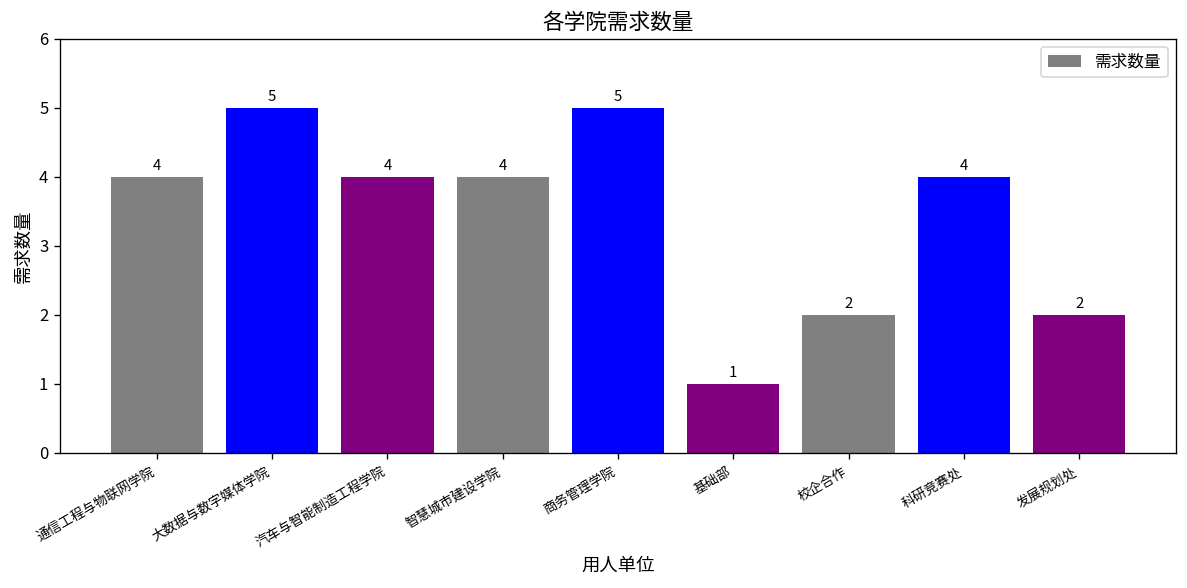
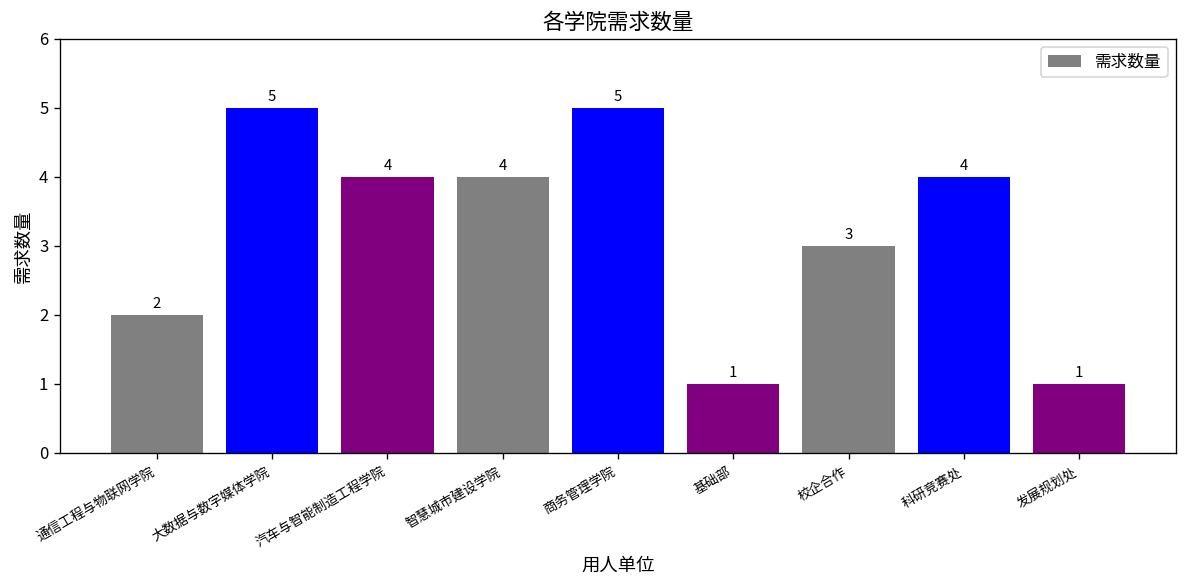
通信工程与物联网学院: 4 -> 2
校企合作: 2 -> 3
发展规划处: 2 -> 1
